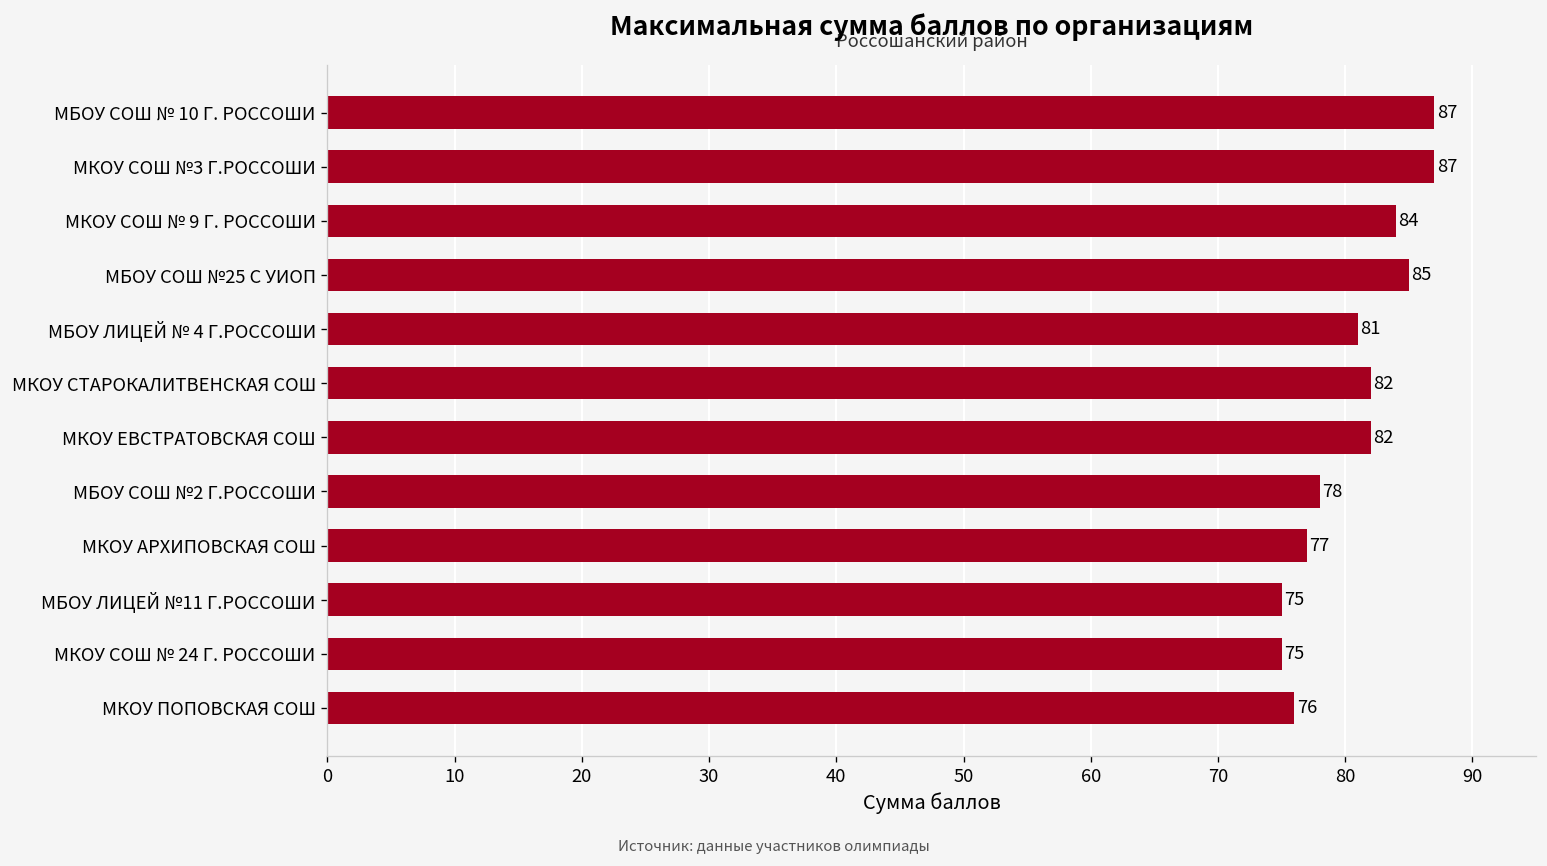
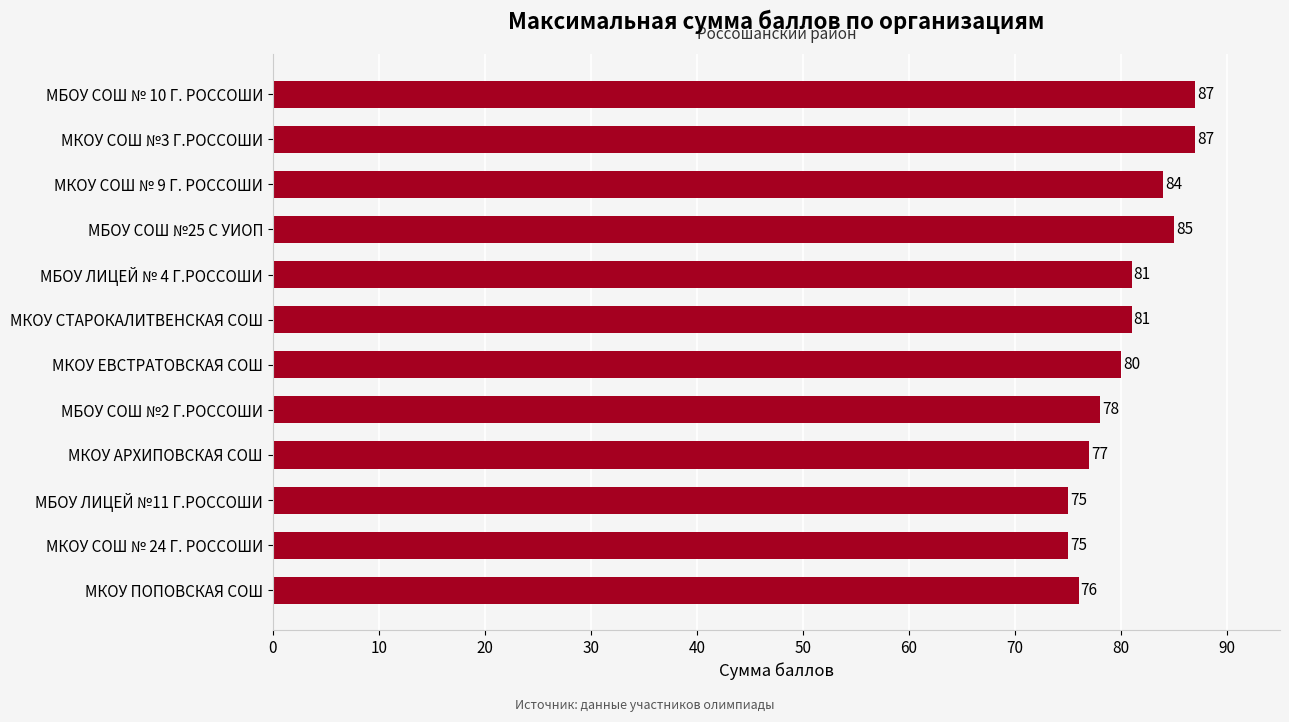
МКОУ СТАРОКАЛИТВЕНСКАЯ СОШ: 82 -> 81
МКОУ ЕВСТРАТОВСКАЯ СОШ: 82 -> 80
